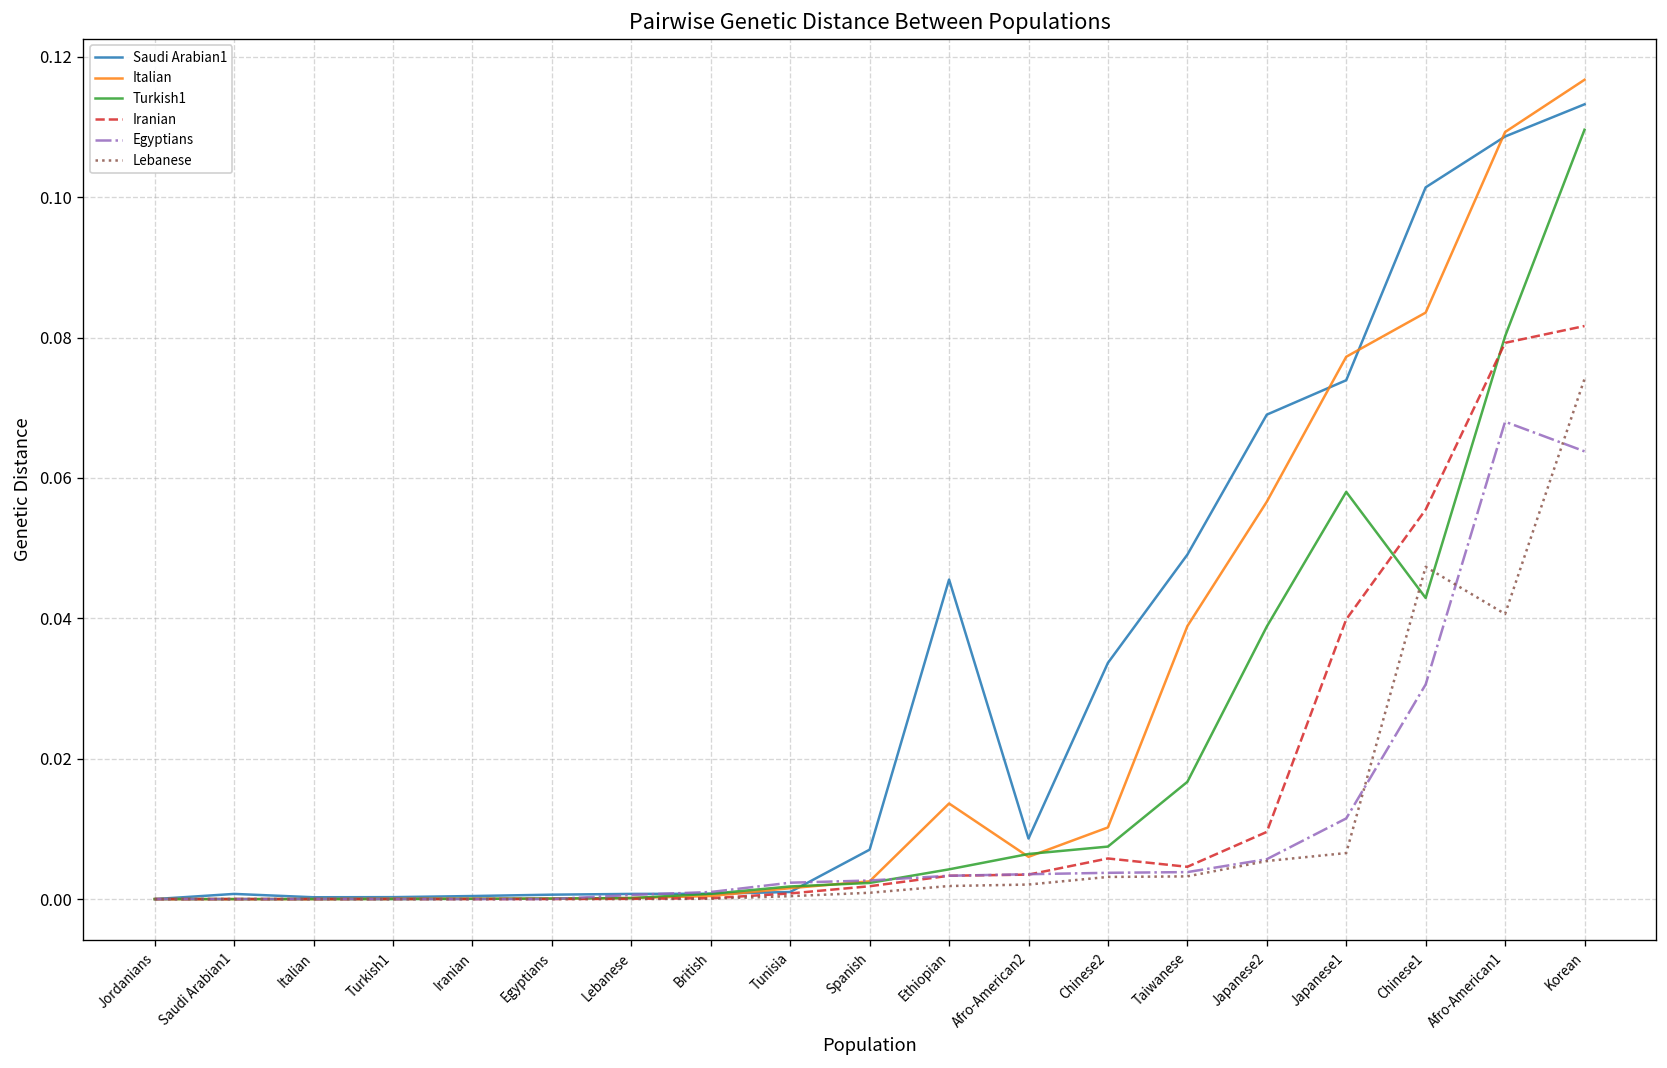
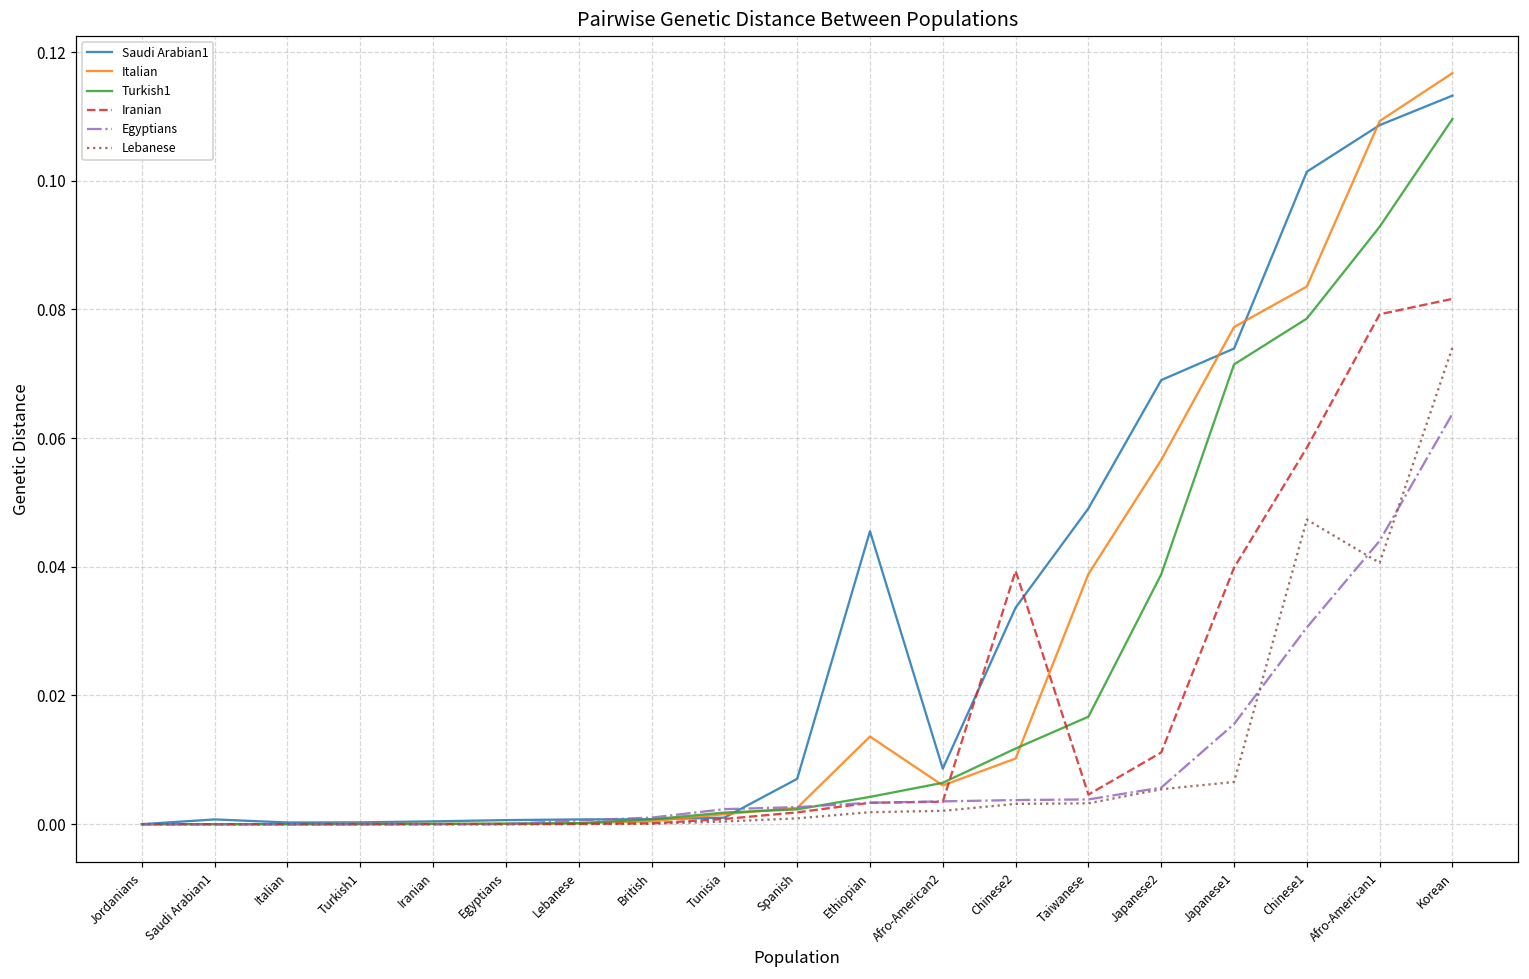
Turkish1, Chinese2: 0.007 -> 0.012
Iranian, Chinese2: 0.006 -> 0.039
Iranian, Japanese2: 0.010 -> 0.011
Turkish1, Japanese1: 0.058 -> 0.071
Egyptians, Japanese1: 0.011 -> 0.016
Turkish1, Chinese1: 0.043 -> 0.079
Iranian, Chinese1: 0.055 -> 0.059
Turkish1, Afro-American1: 0.080 -> 0.093
Egyptians, Afro-American1: 0.068 -> 0.044
